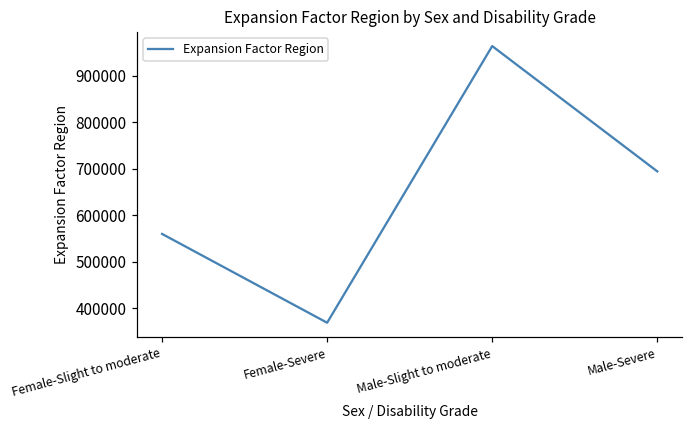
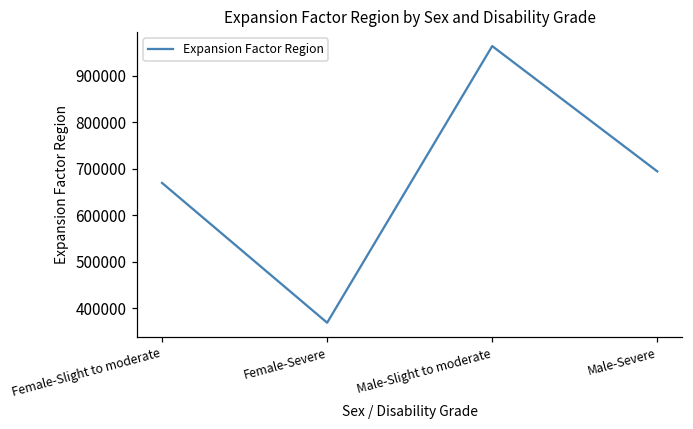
Female-Slight to moderate: 560000 -> 670000
